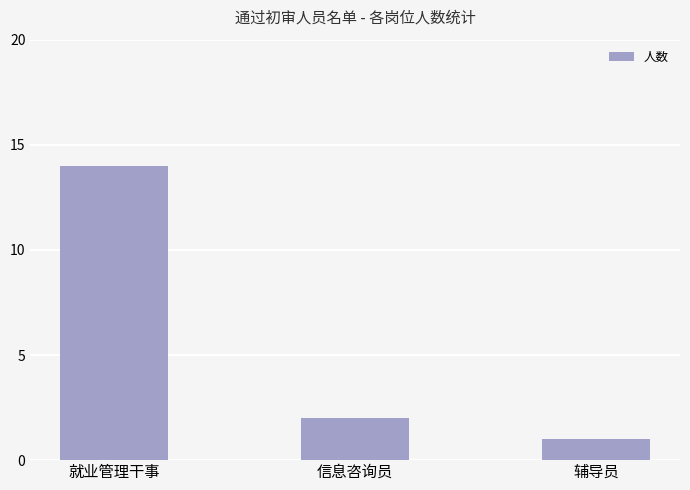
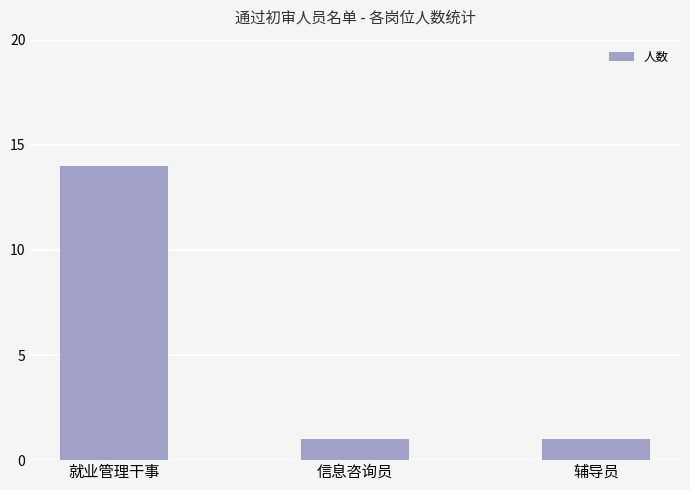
信息咨询员: 2 -> 1
